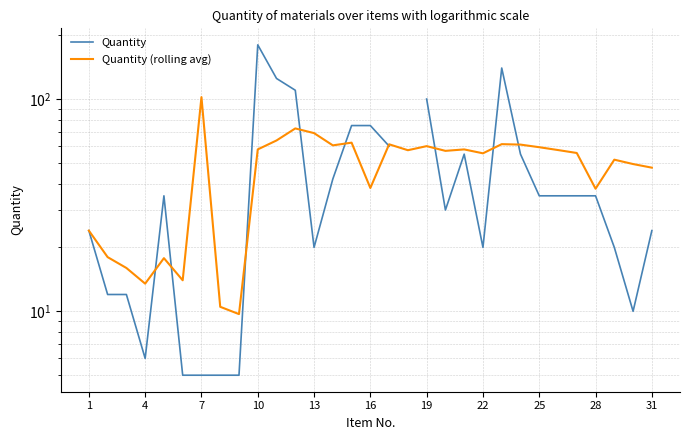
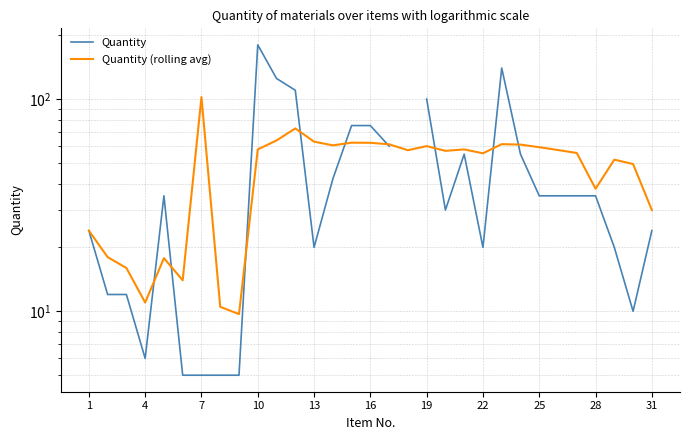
Quantity (rolling avg), 4: 14 -> 11
Quantity (rolling avg), 13: 69 -> 63
Quantity (rolling avg), 16: 38 -> 62
Quantity (rolling avg), 31: 48 -> 30
